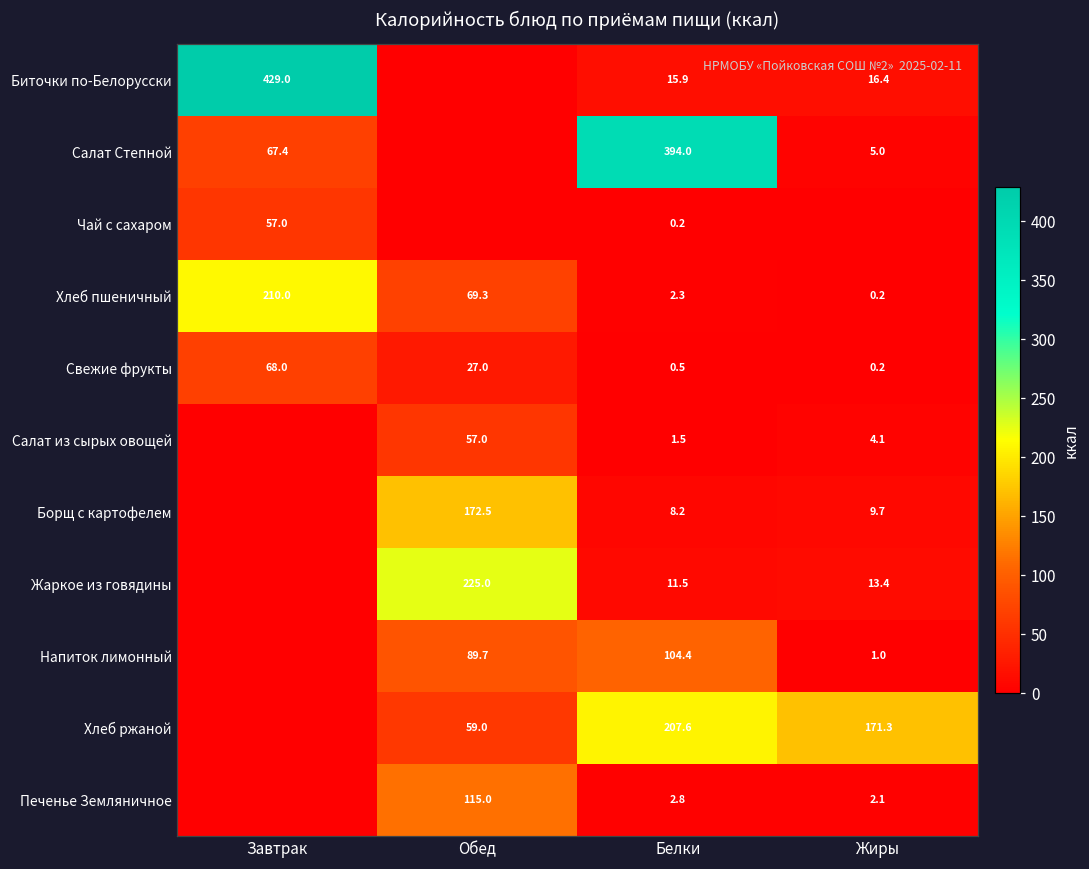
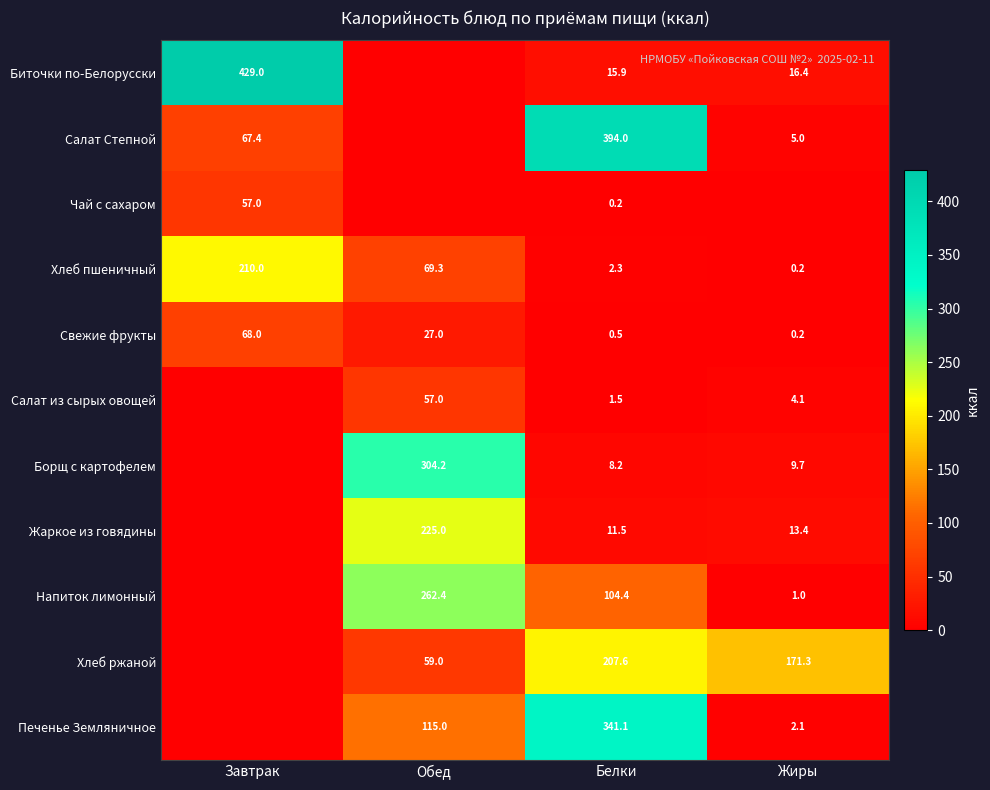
Борщ с картофелем, Обед: 172.5 -> 304.2
Напиток лимонный, Обед: 89.7 -> 262.4
Печенье Земляничное, Белки: 2.8 -> 341.1
